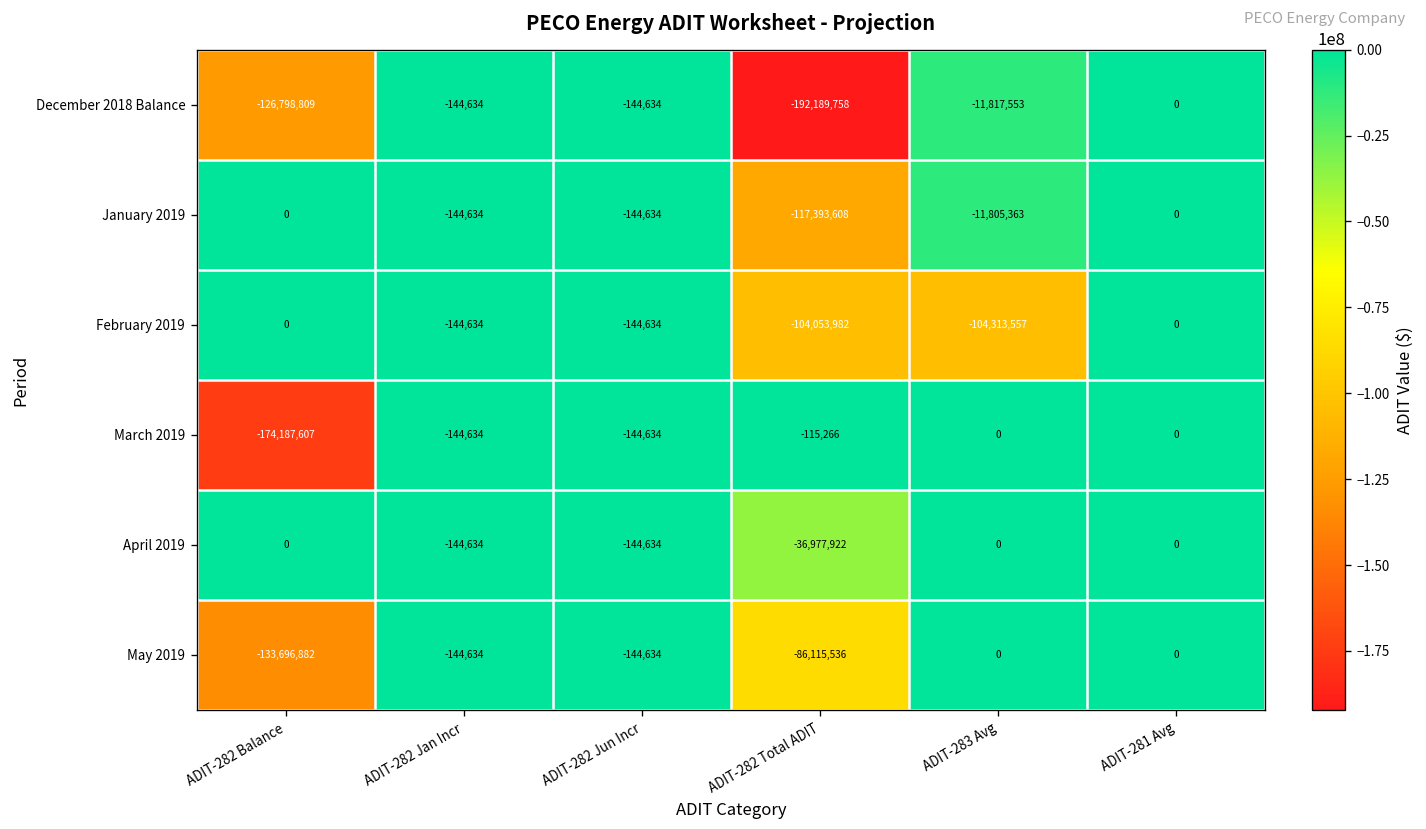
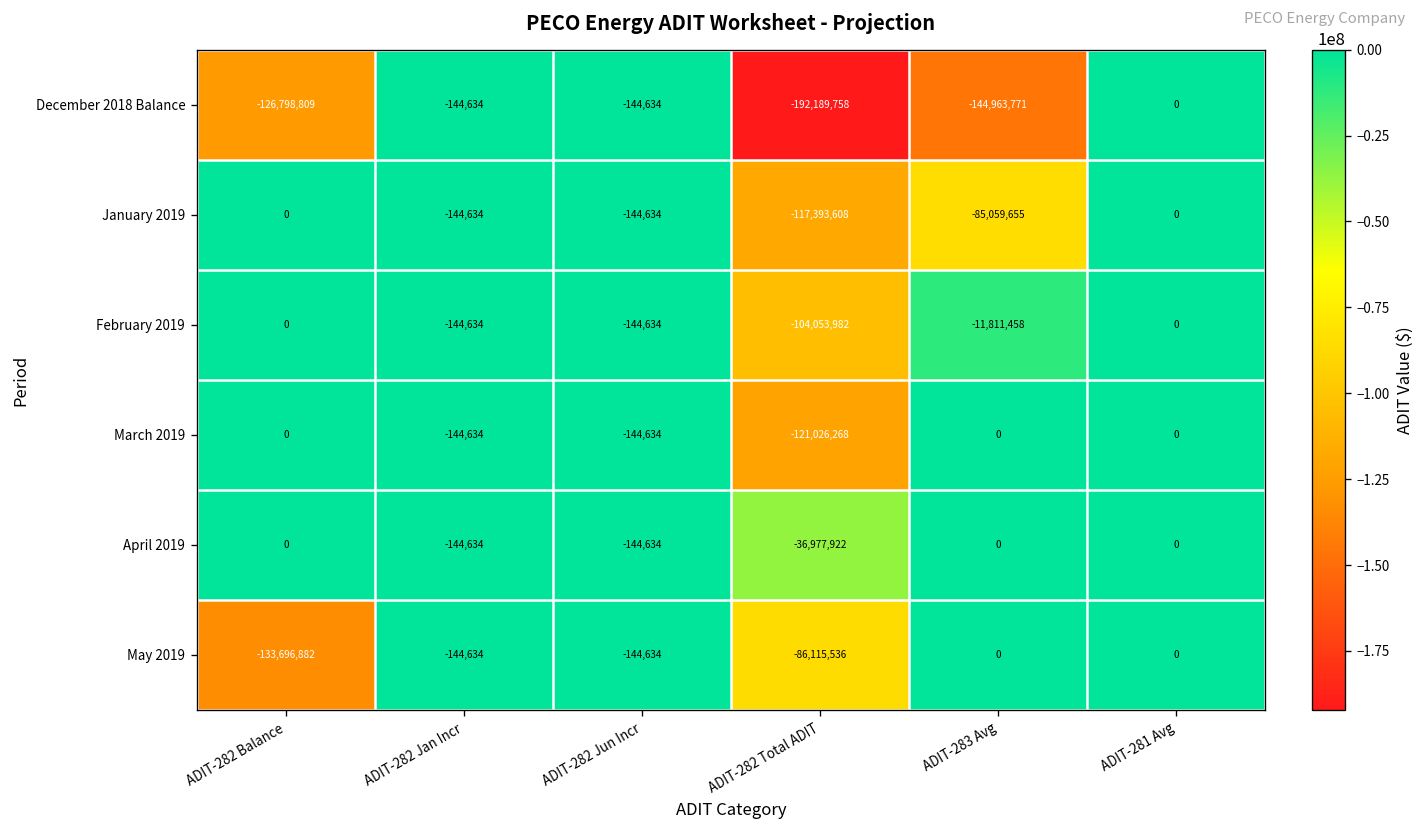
December 2018 Balance, ADIT-283 Avg: -11,817,553 -> -144,963,771
January 2019, ADIT-283 Avg: -11,805,363 -> -85,059,655
February 2019, ADIT-283 Avg: -104,313,557 -> -11,811,458
March 2019, ADIT-282 Balance: -174,187,607 -> 0
March 2019, ADIT-282 Total ADIT: -115,266 -> -121,026,268
